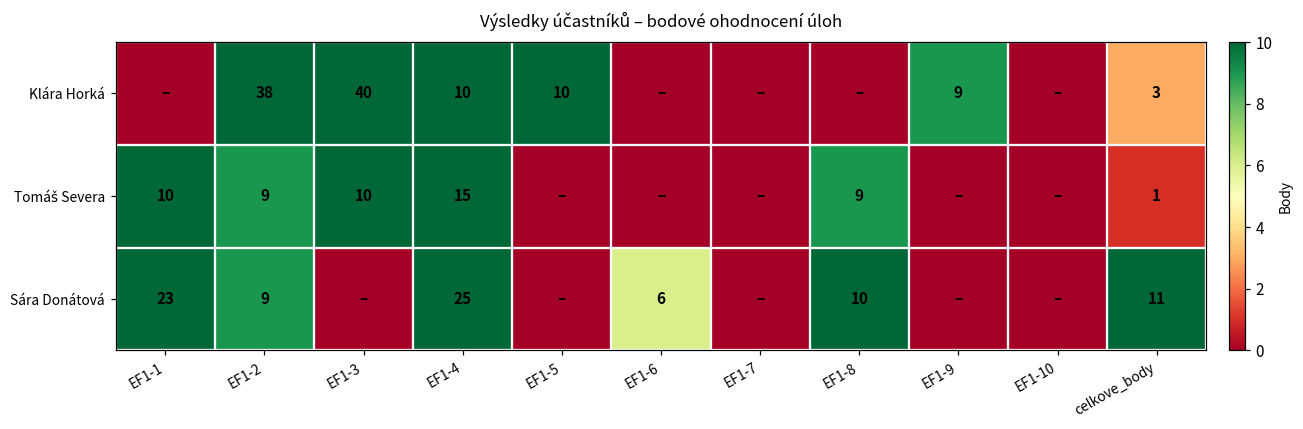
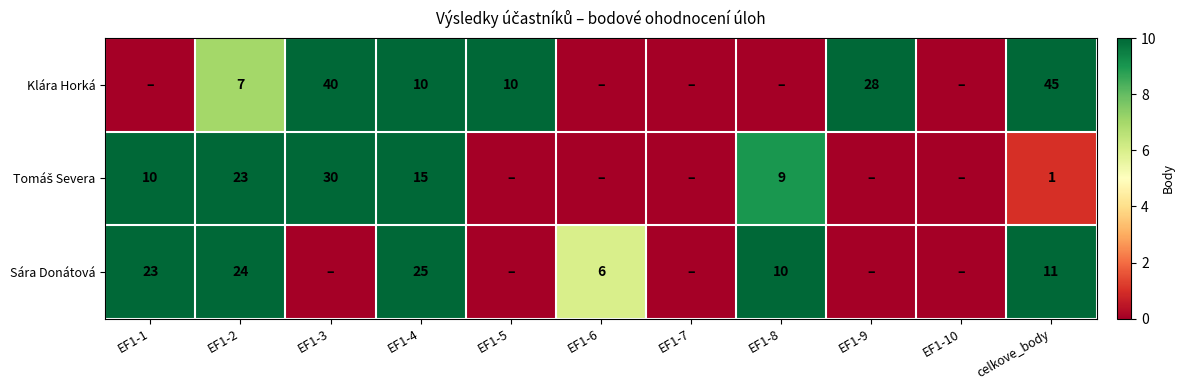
Klára Horká, EF1-2: 38 -> 7
Klára Horká, EF1-9: 9 -> 28
Klára Horká, celkove_body: 3 -> 45
Tomáš Severa, EF1-2: 9 -> 23
Tomáš Severa, EF1-3: 10 -> 30
Sára Donátová, EF1-2: 9 -> 24
